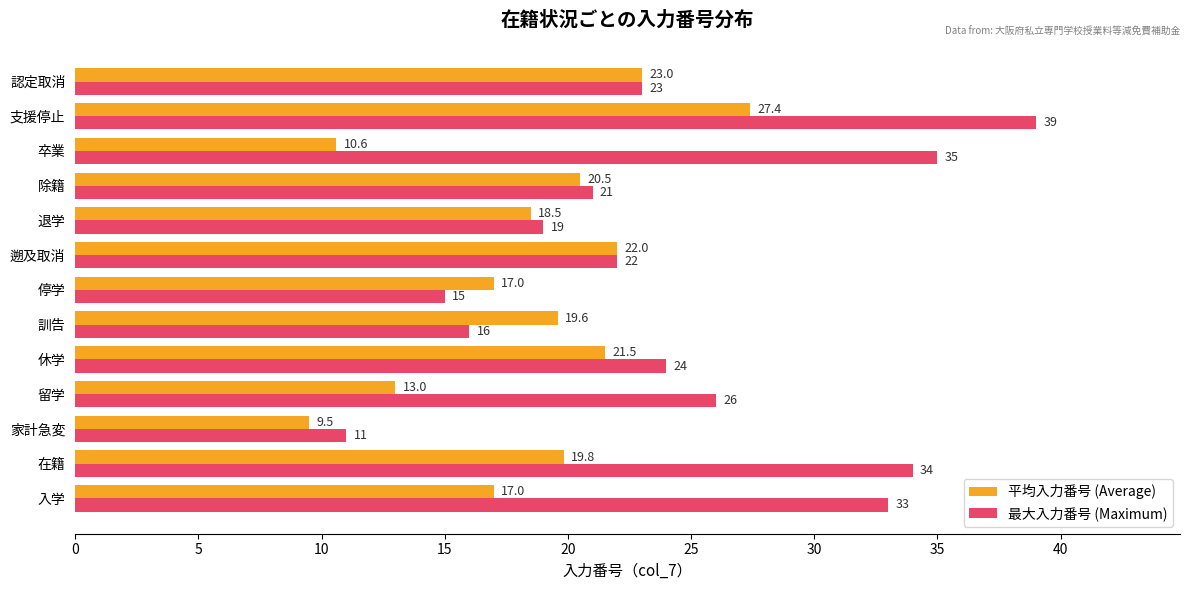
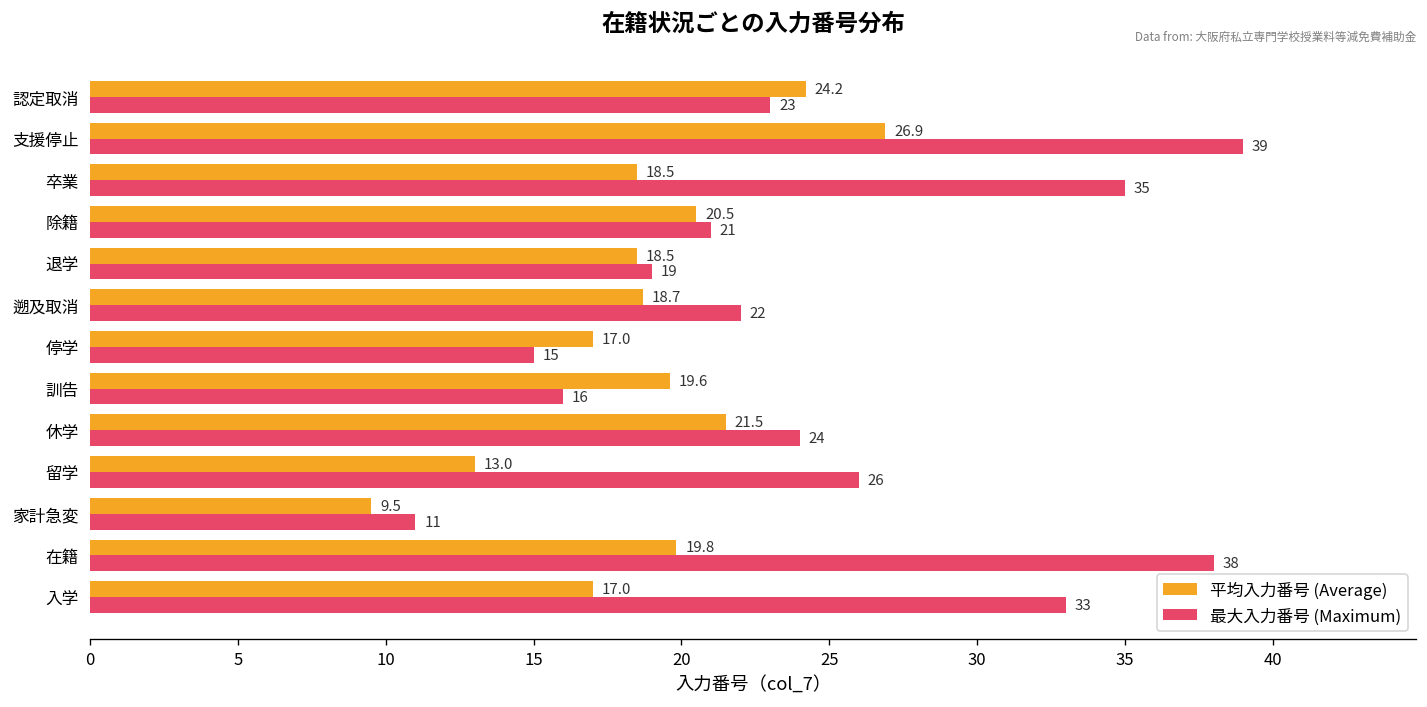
平均入力番号 (Average), 認定取消: 23.0 -> 24.2
平均入力番号 (Average), 支援停止: 27.4 -> 26.9
平均入力番号 (Average), 卒業: 10.6 -> 18.5
平均入力番号 (Average), 遡及取消: 22.0 -> 18.7
最大入力番号 (Maximum), 在籍: 34 -> 38
